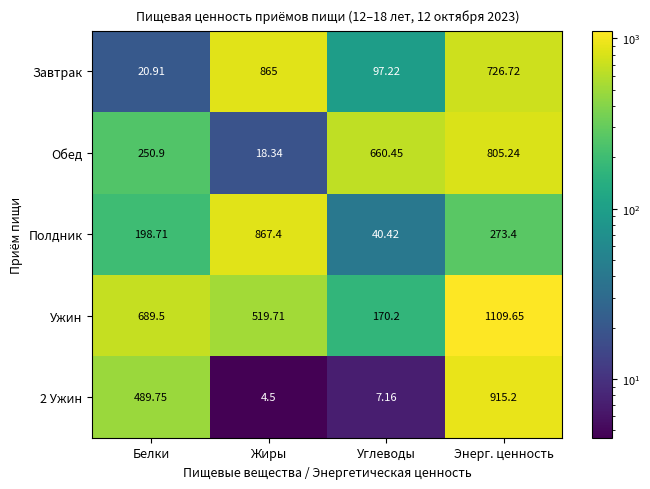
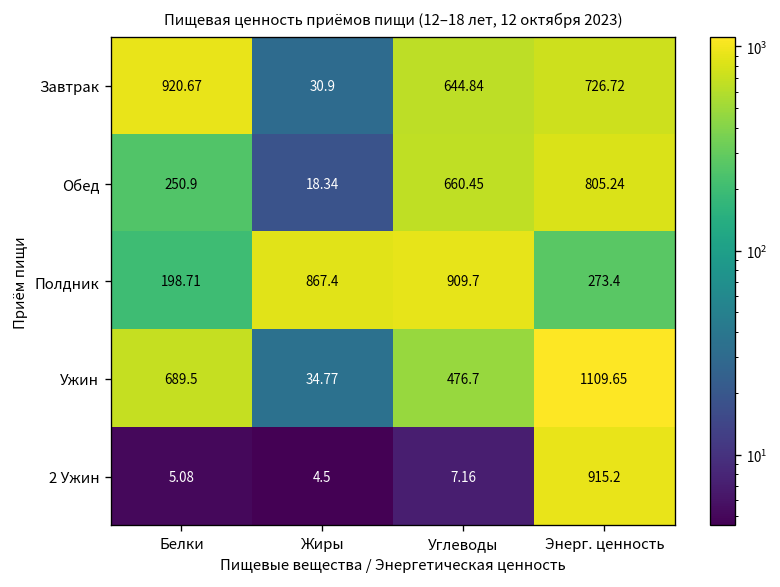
Завтрак, Белки: 20.91 -> 920.67
Завтрак, Жиры: 865 -> 30.9
Завтрак, Углеводы: 97.22 -> 644.84
Полдник, Углеводы: 40.42 -> 909.7
Ужин, Жиры: 519.71 -> 34.77
Ужин, Углеводы: 170.2 -> 476.7
2 Ужин, Белки: 489.75 -> 5.08
